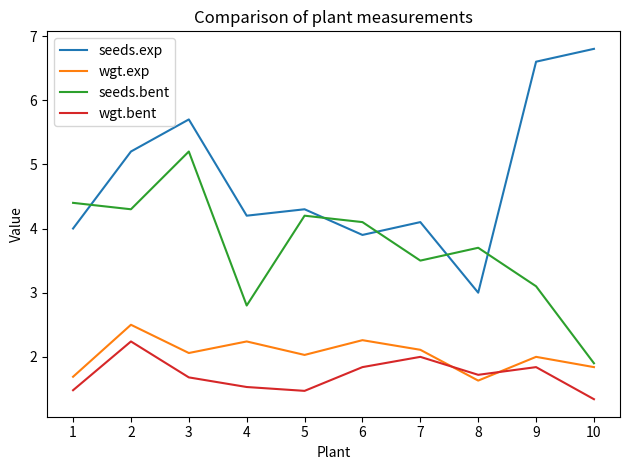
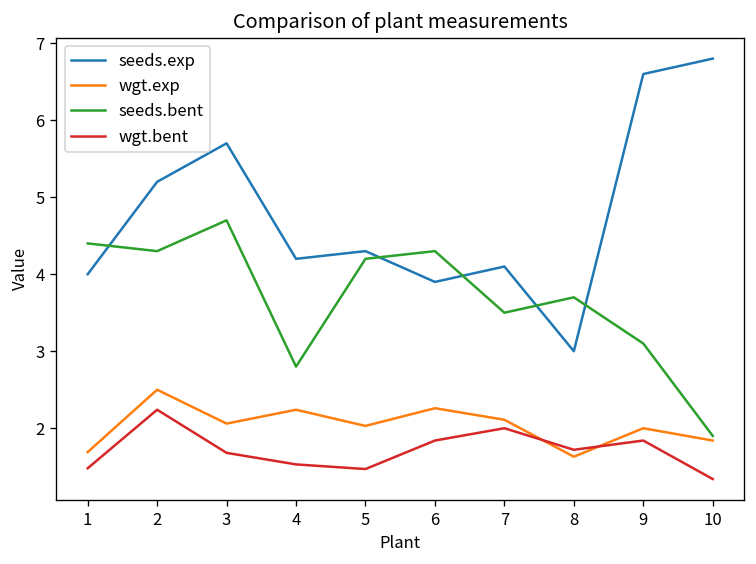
seeds.bent, 3: 5.2 -> 4.7
seeds.bent, 6: 4.1 -> 4.3
